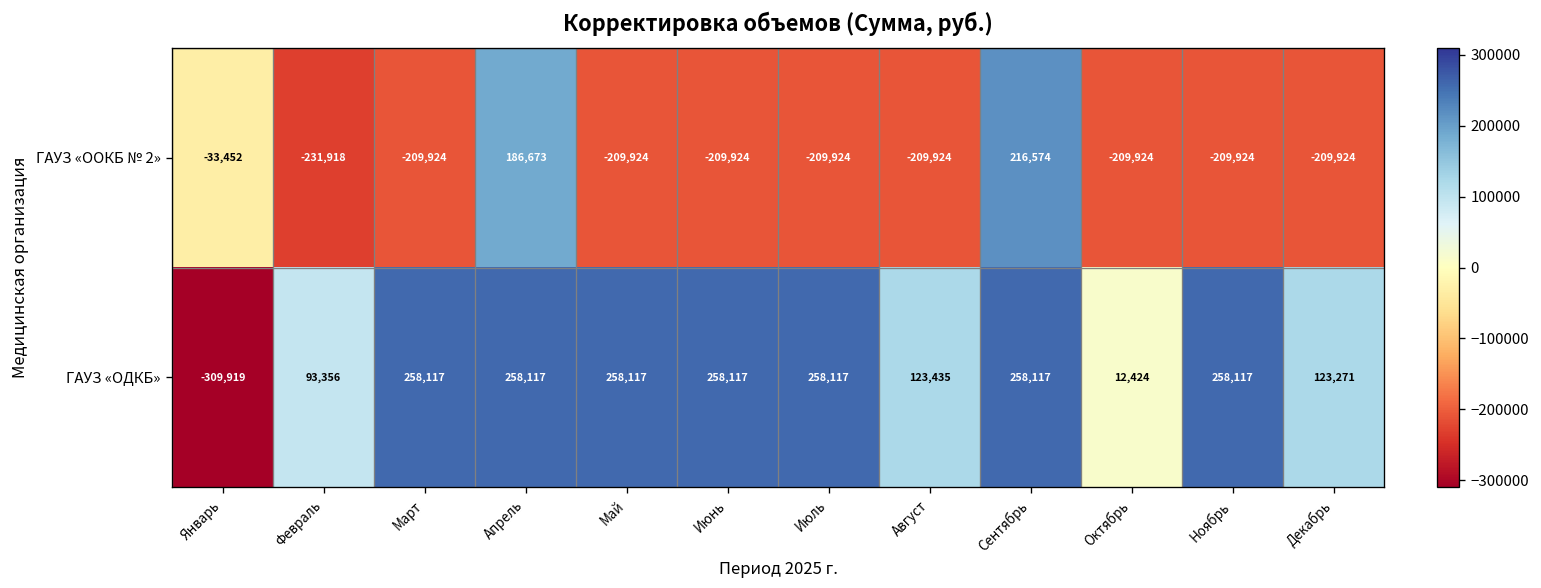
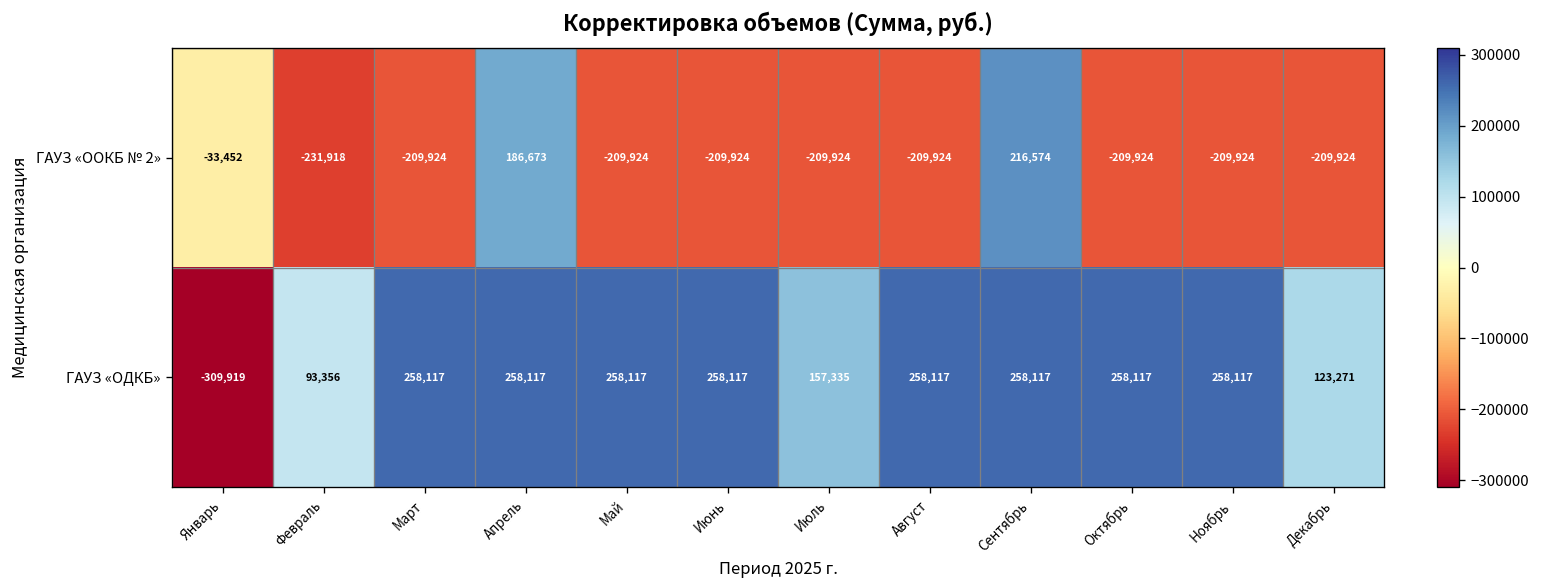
ГАУЗ «ОДКБ», Июль: 258,117 -> 157,335
ГАУЗ «ОДКБ», Август: 123,435 -> 258,117
ГАУЗ «ОДКБ», Октябрь: 12,424 -> 258,117
